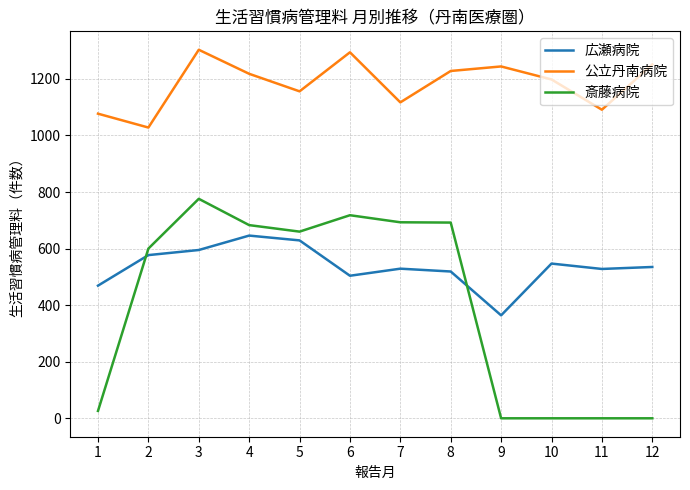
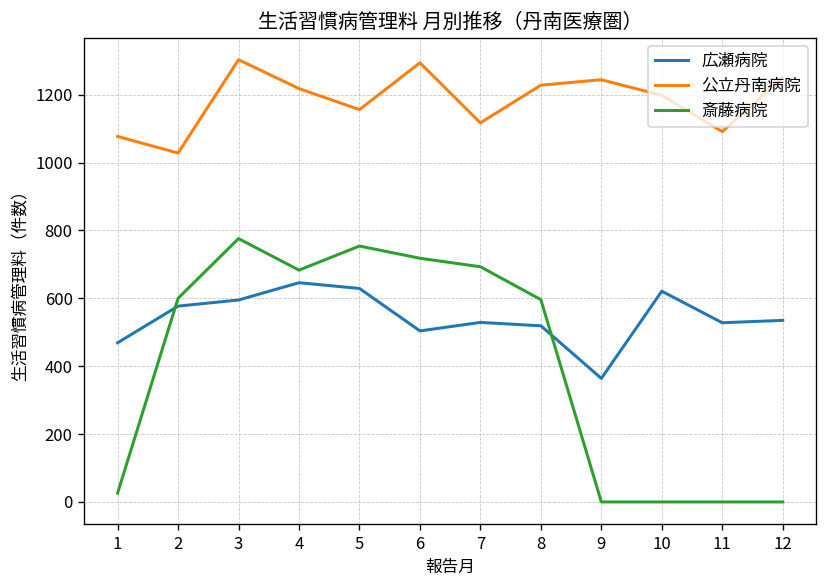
斎藤病院, 5: 660 -> 750
斎藤病院, 8: 690 -> 600
広瀬病院, 10: 550 -> 620
